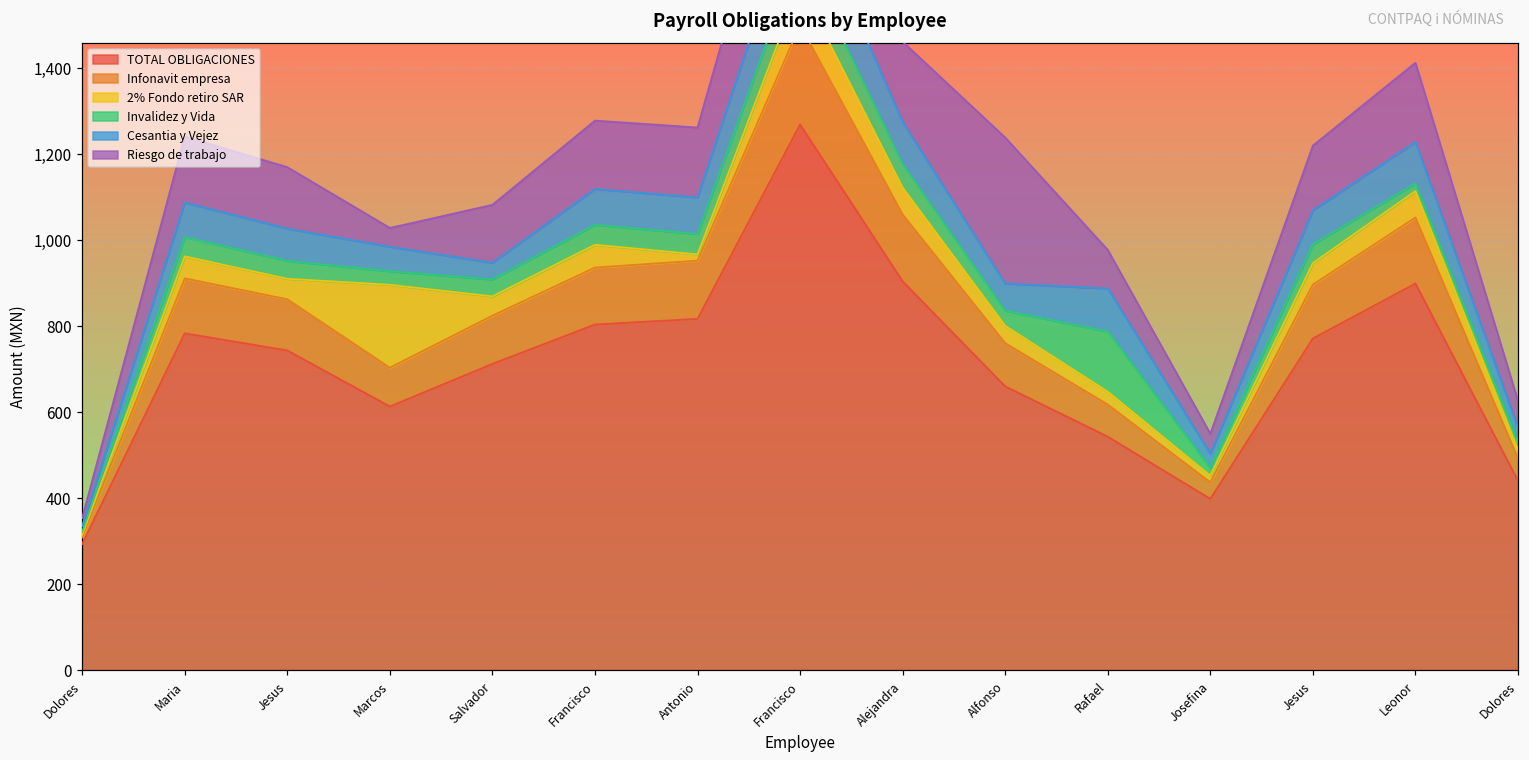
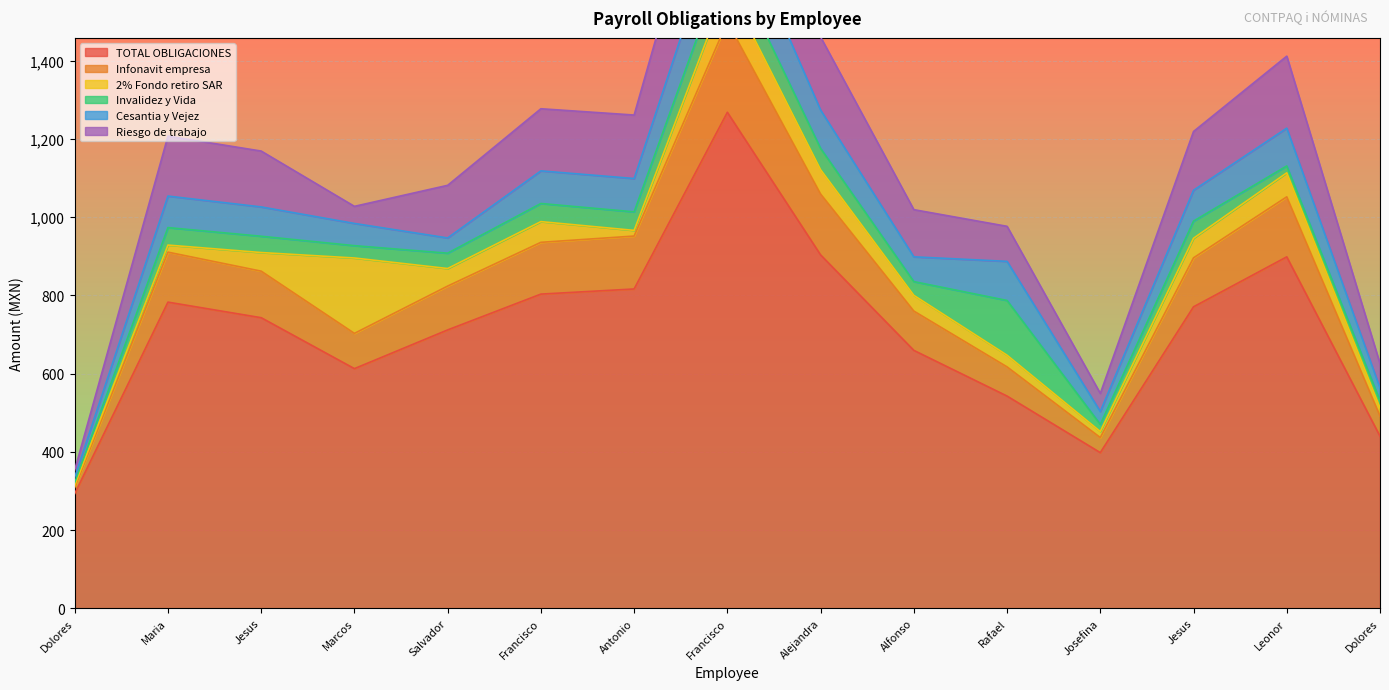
2% Fondo retiro SAR, Maria: 50 -> 20
Riesgo de trabajo, Alfonso: 340 -> 120
